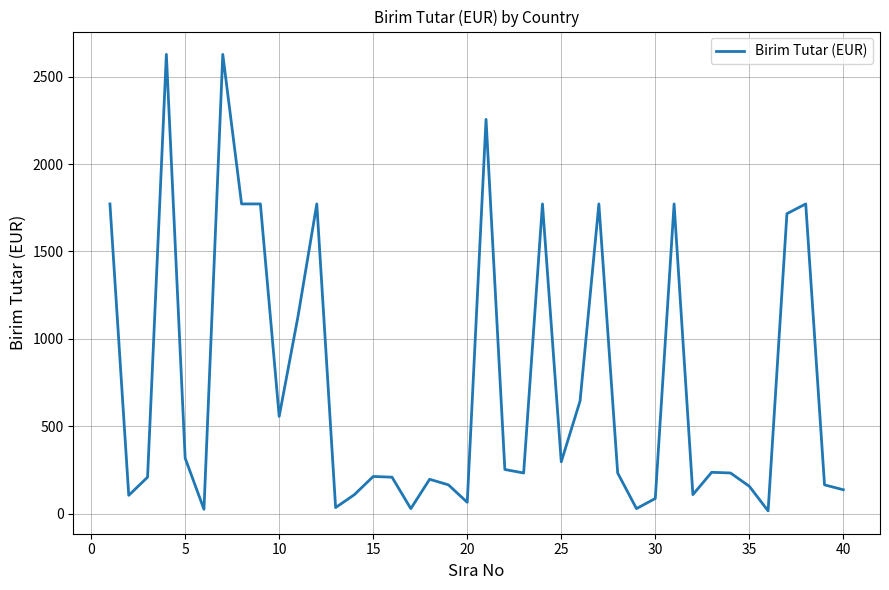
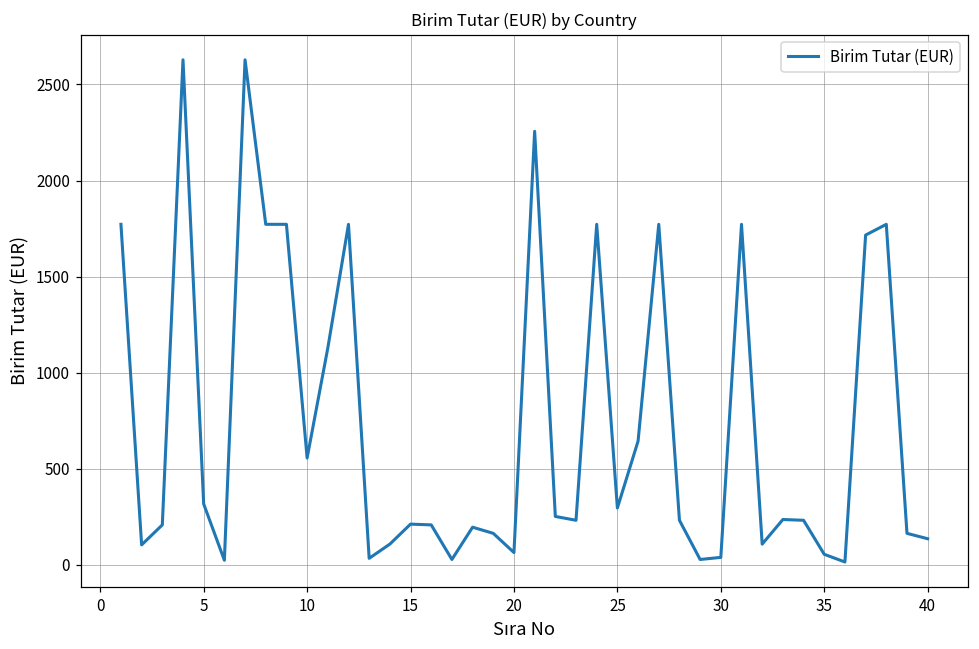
30: 90 -> 40
35: 160 -> 60
